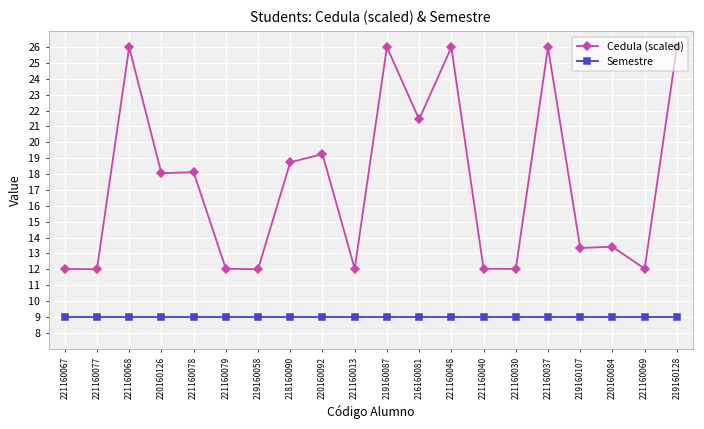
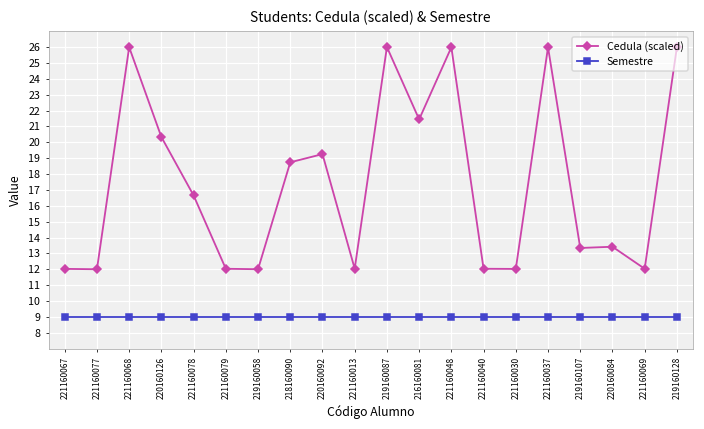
Cedula (scaled), 220160126: 18.1 -> 20.3
Cedula (scaled), 221160078: 18.1 -> 16.6
